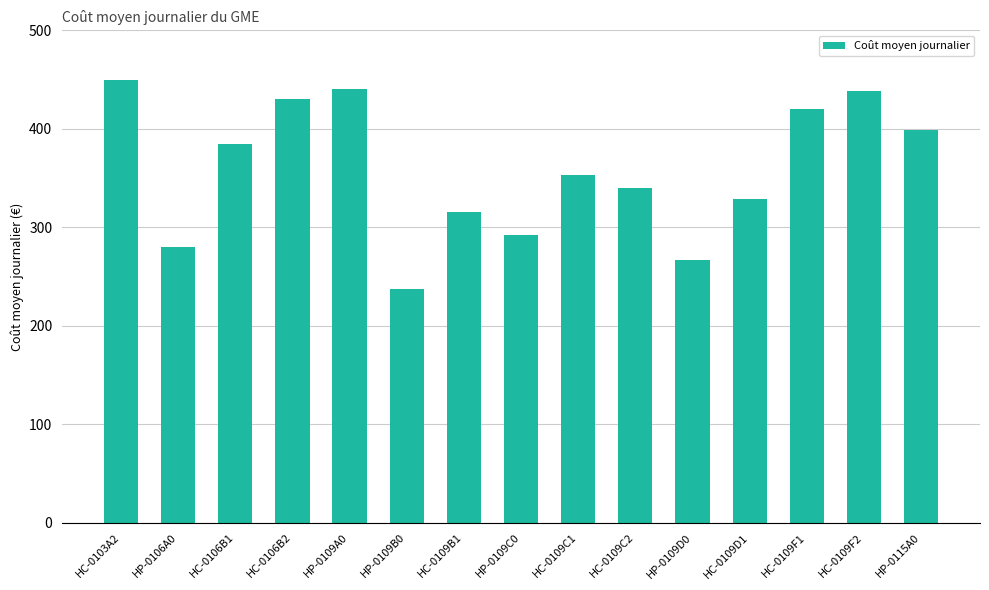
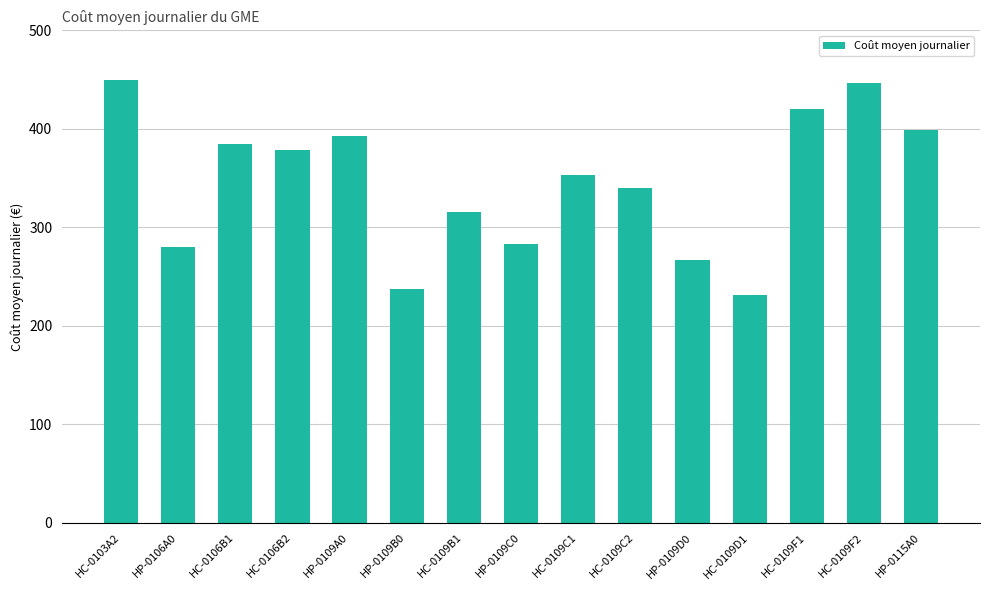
HC-0106B2: 430 -> 380
HP-0109A0: 440 -> 390
HP-0109C0: 290 -> 280
HC-0109D1: 330 -> 230
HC-0109F2: 440 -> 450
